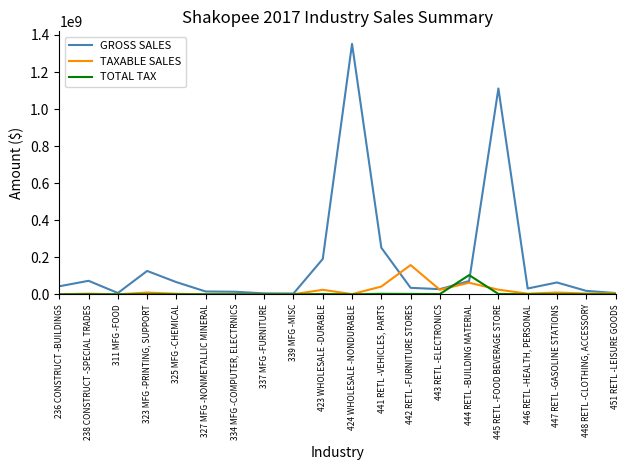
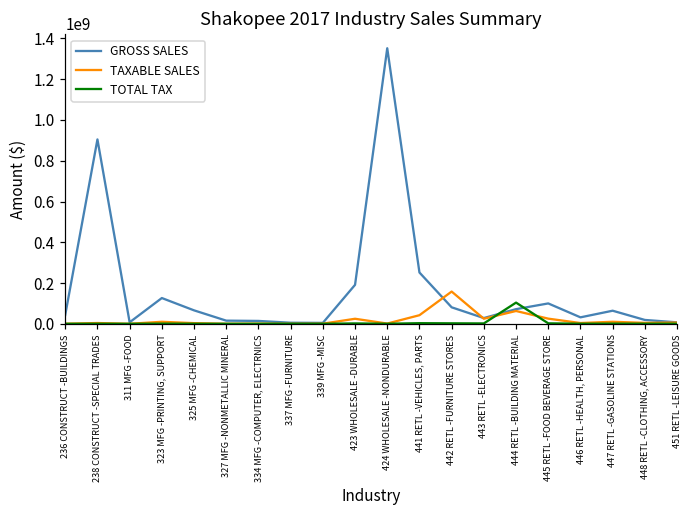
GROSS SALES, 238 CONSTRUCT -SPECIAL TRADES: 70000000 -> 900000000
GROSS SALES, 442 RETL -FURNITURE STORES: 40000000 -> 80000000
GROSS SALES, 445 RETL -FOOD BEVERAGE STORE: 1110000000 -> 100000000
